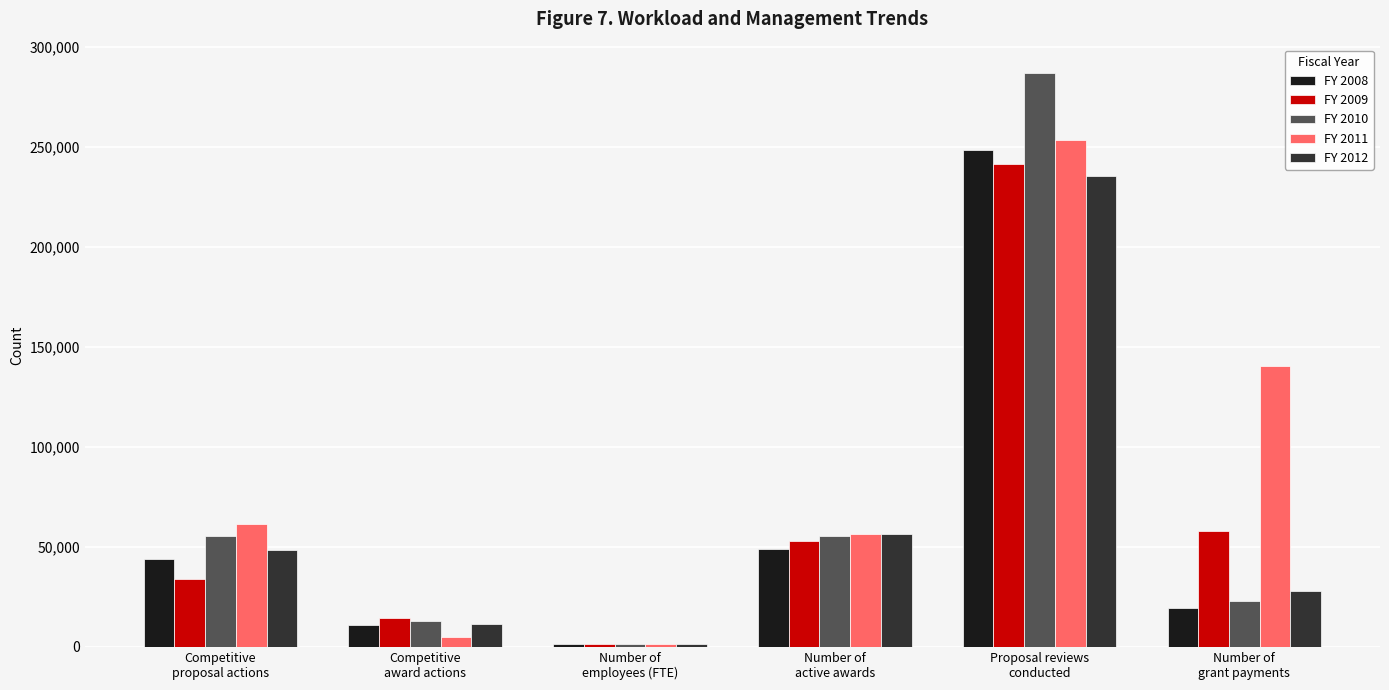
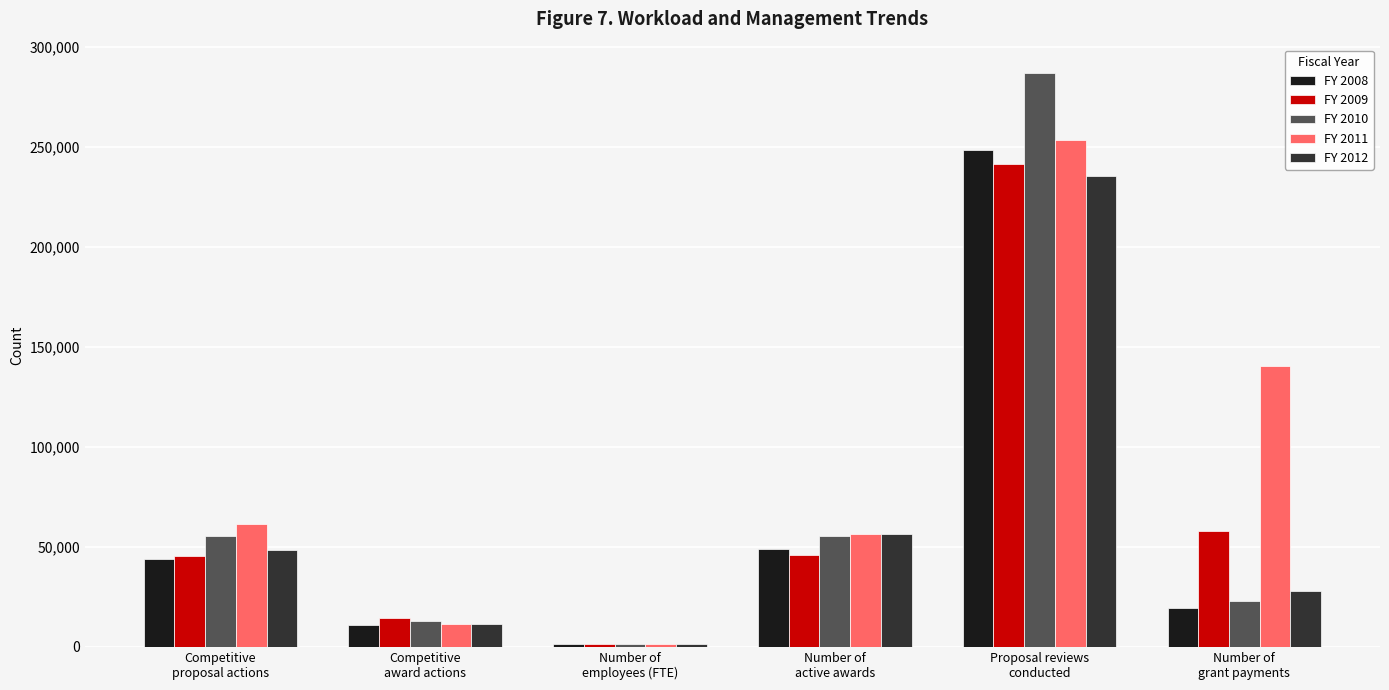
FY 2009, Competitive proposal actions: 34,000 -> 45,000
FY 2011, Competitive award actions: 5,000 -> 11,000
FY 2009, Number of active awards: 53,000 -> 46,000
